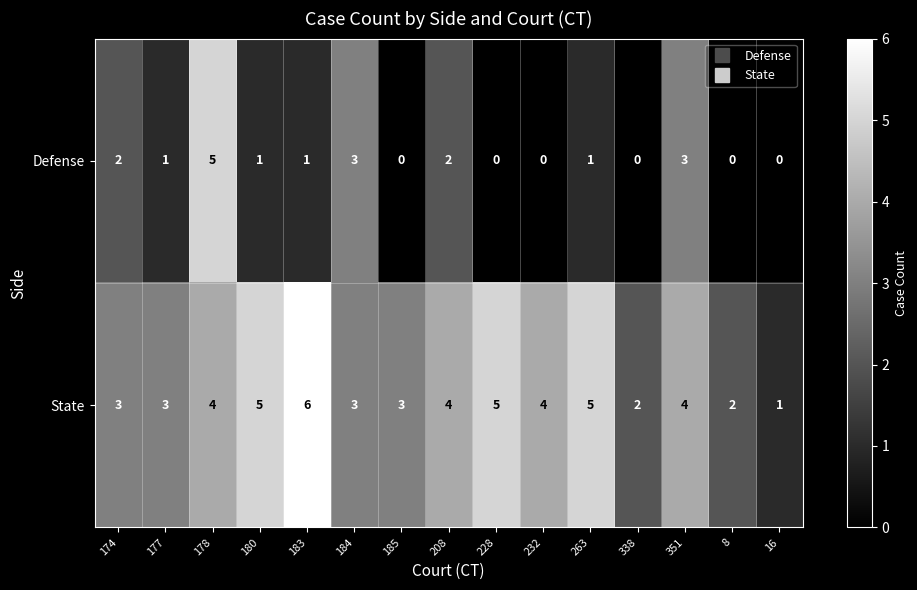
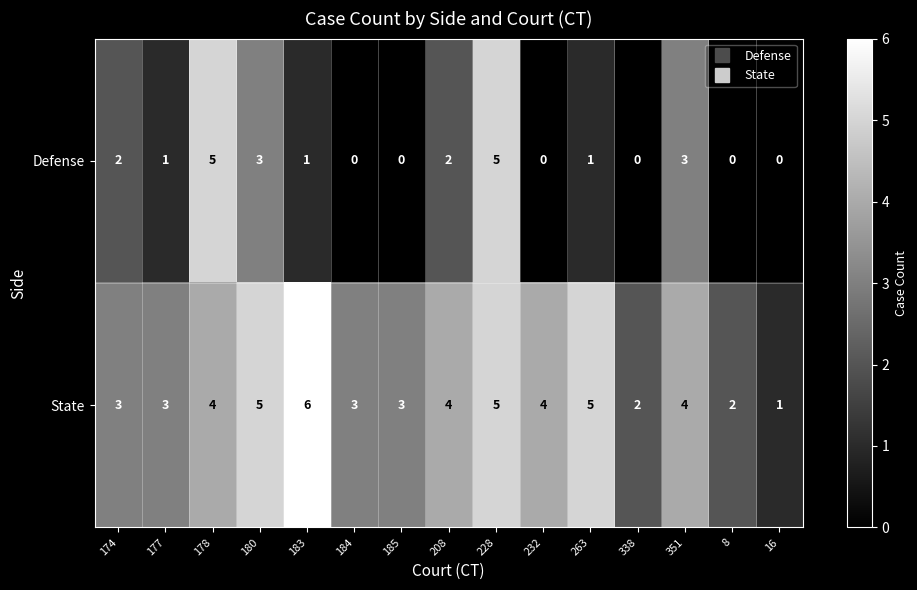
Defense, 180: 1 -> 3
Defense, 184: 3 -> 0
Defense, 228: 0 -> 5
